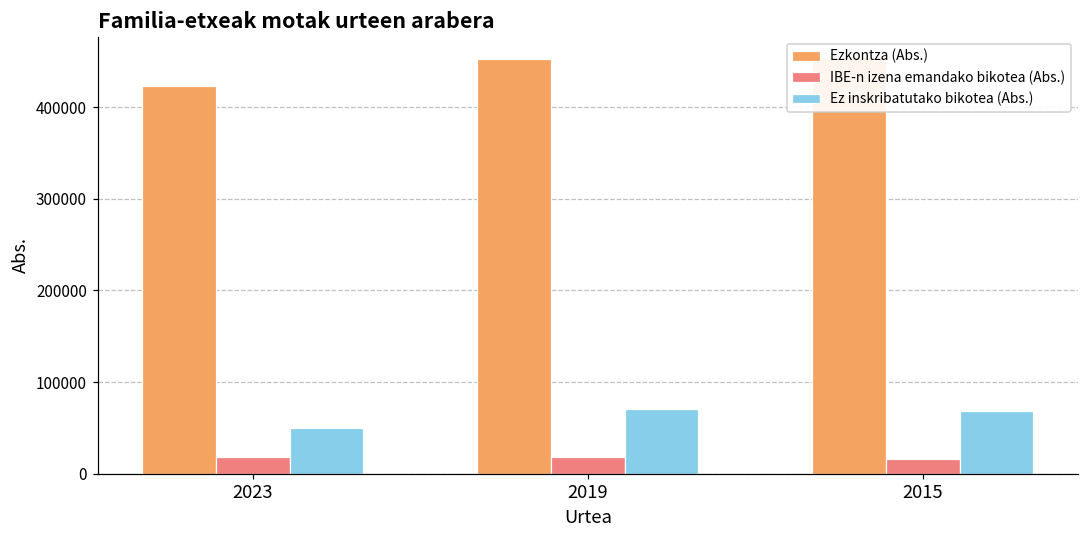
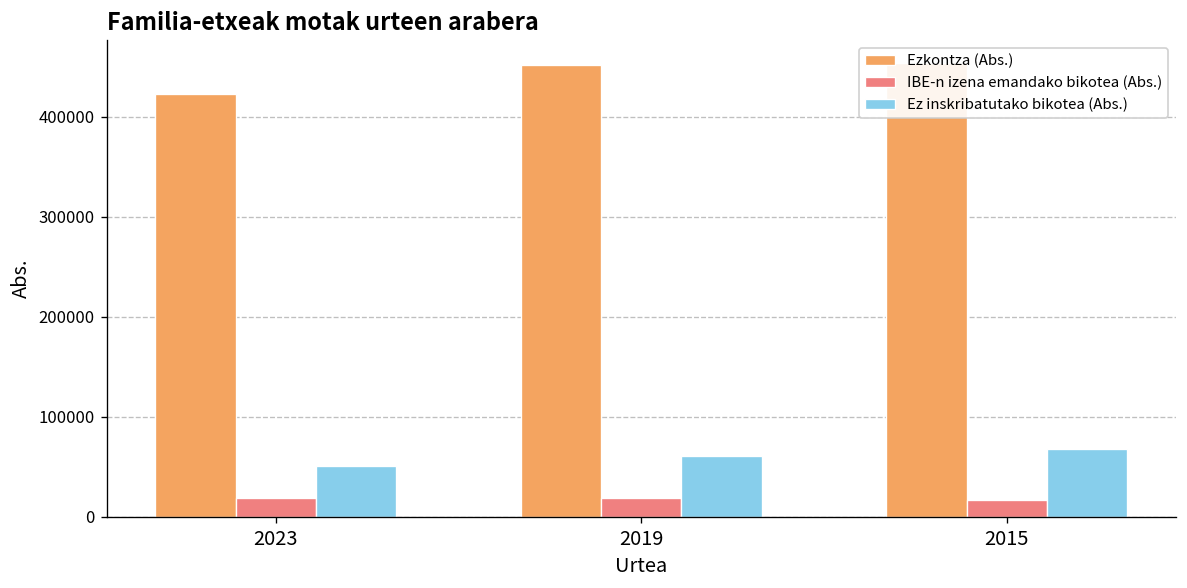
Ez inskribatutako bikotea (Abs.), 2019: 70000 -> 60000
